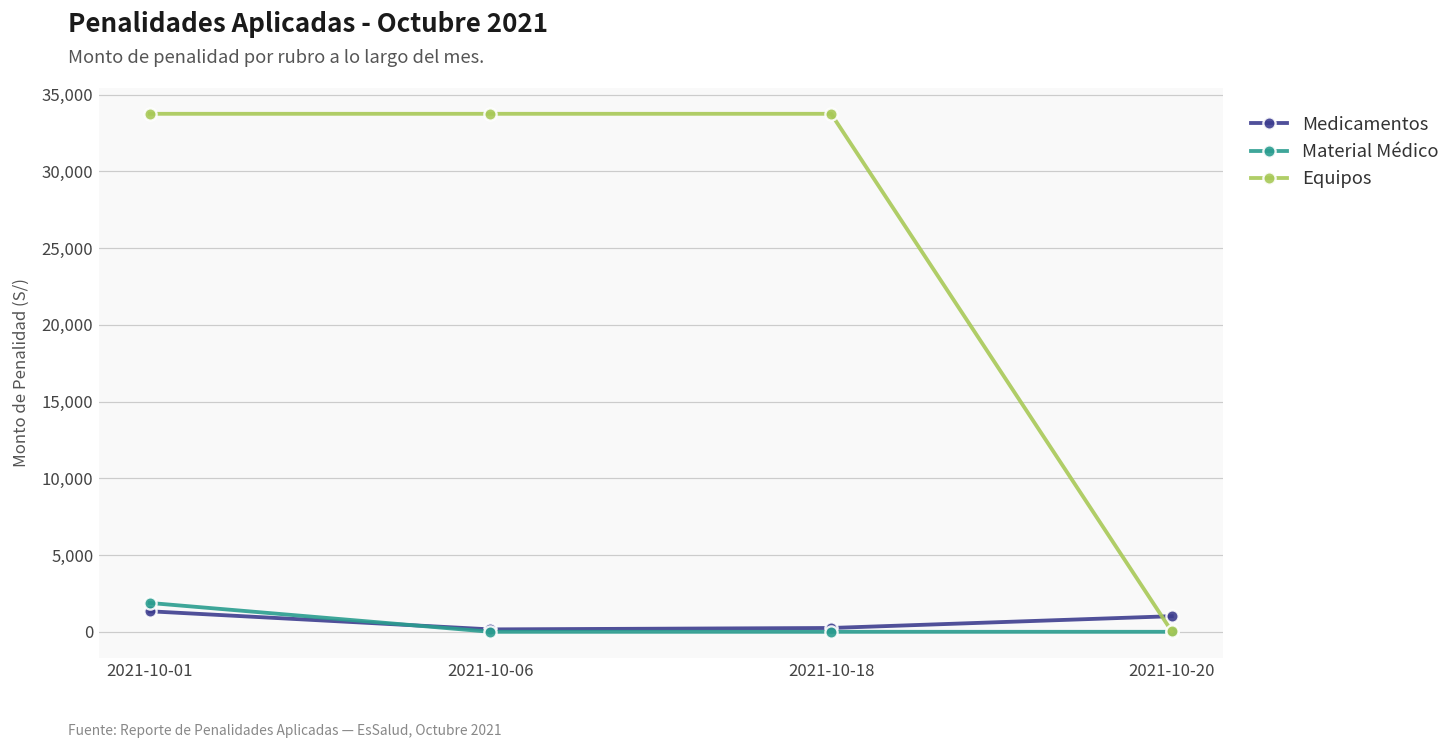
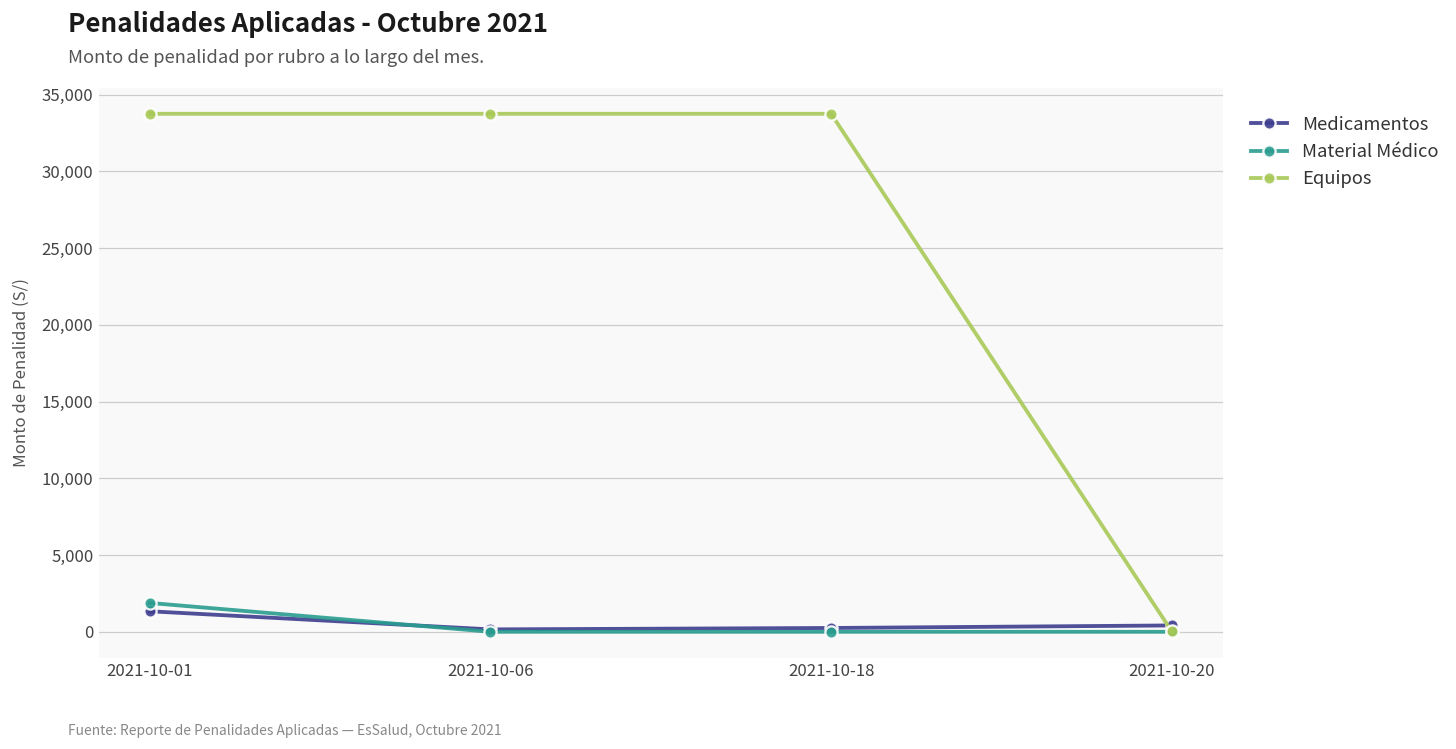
Medicamentos, 2021-10-20: 1,000 -> 400
